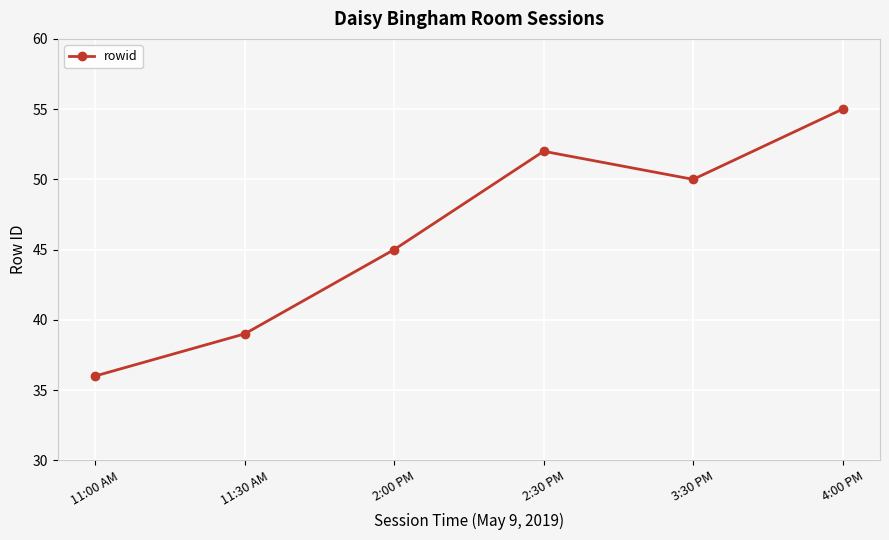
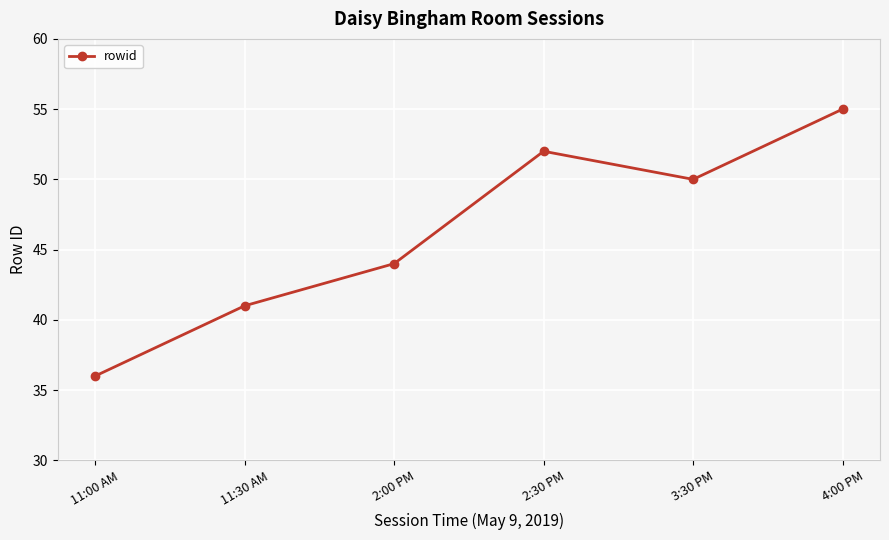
11:30 AM: 39 -> 41
2:00 PM: 45 -> 44
